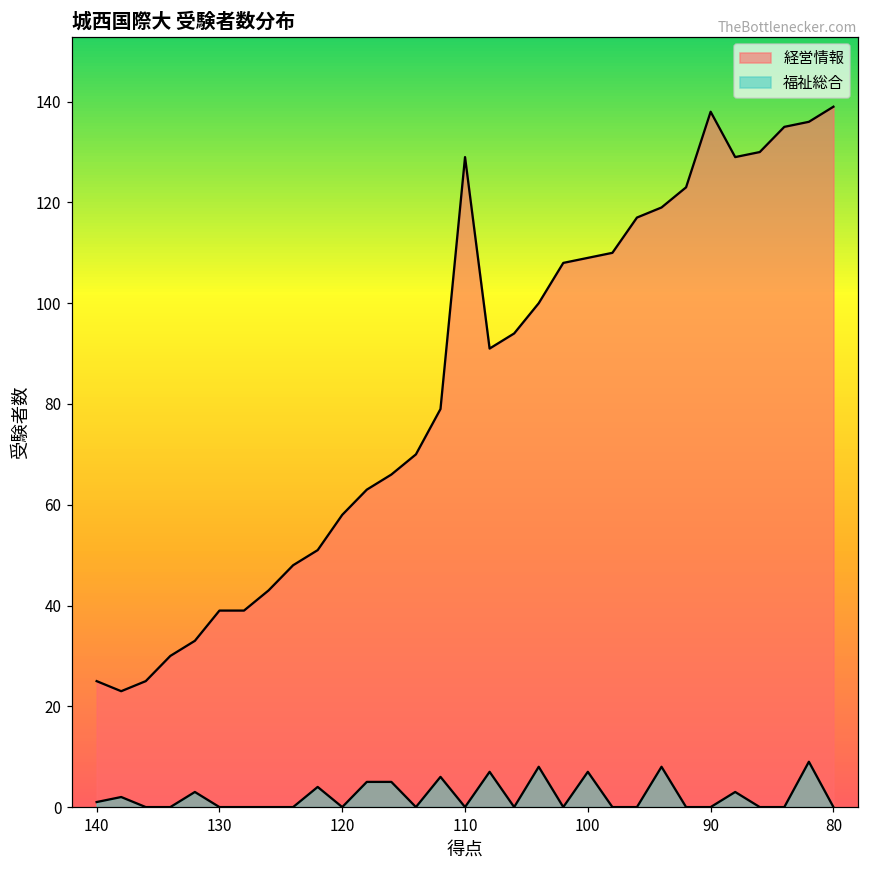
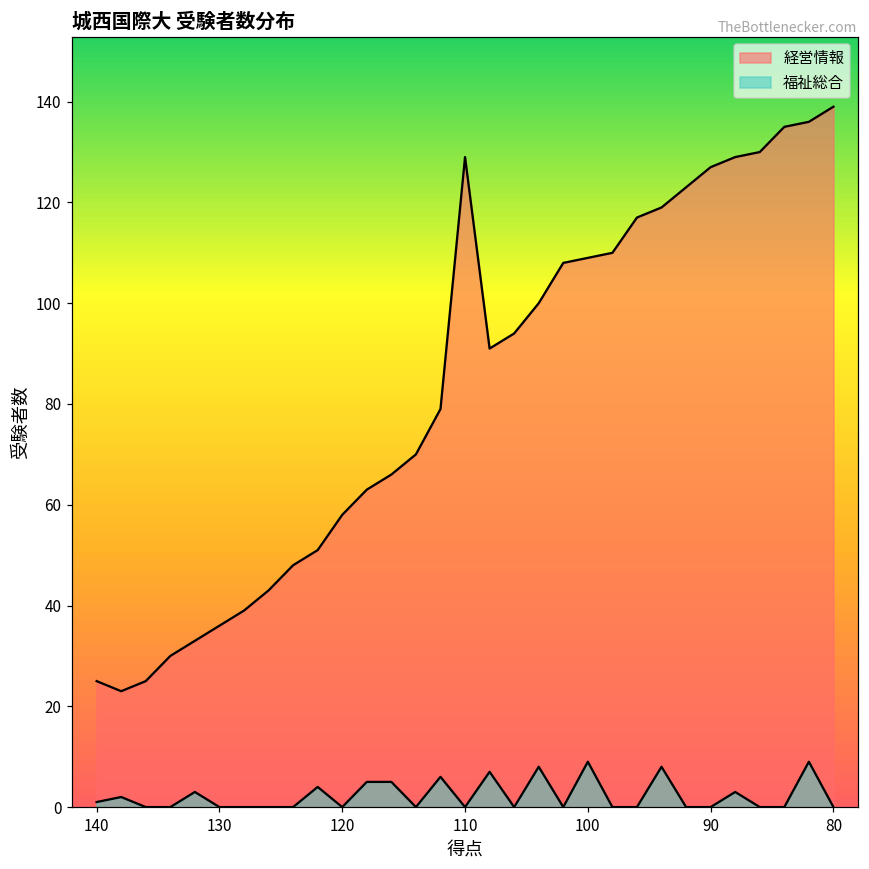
経営情報, 130: 39 -> 36
福祉総合, 100: 7 -> 9
経営情報, 90: 138 -> 127
